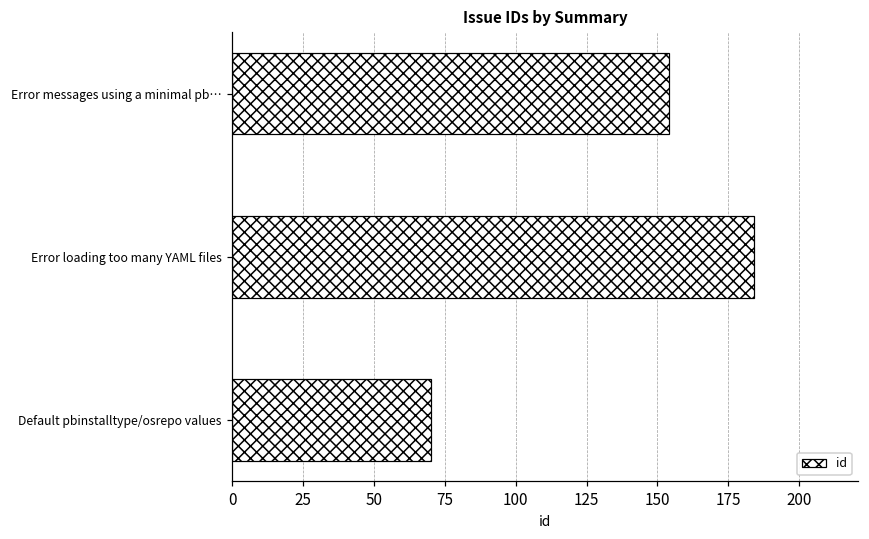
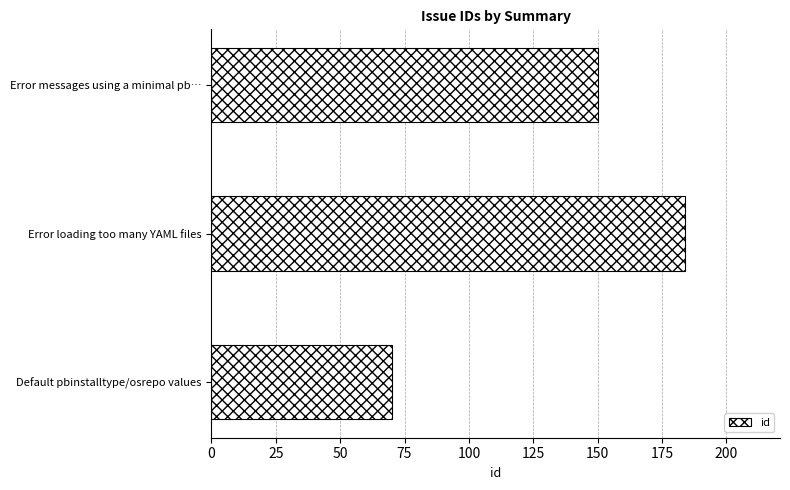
Error messages using a minimal pb…: 154 -> 150
